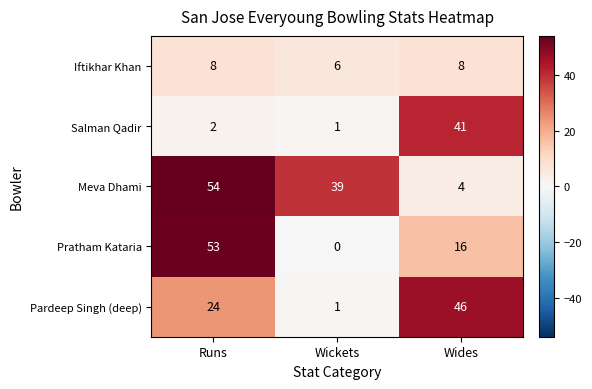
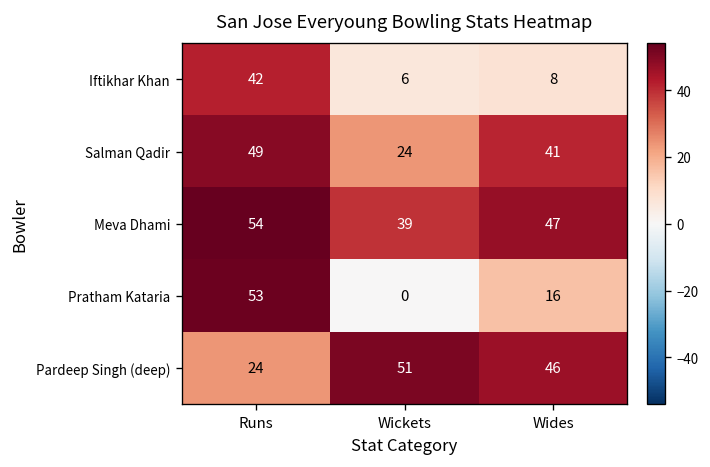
Iftikhar Khan, Runs: 8 -> 42
Salman Qadir, Runs: 2 -> 49
Salman Qadir, Wickets: 1 -> 24
Meva Dhami, Wides: 4 -> 47
Pardeep Singh (deep), Wickets: 1 -> 51
